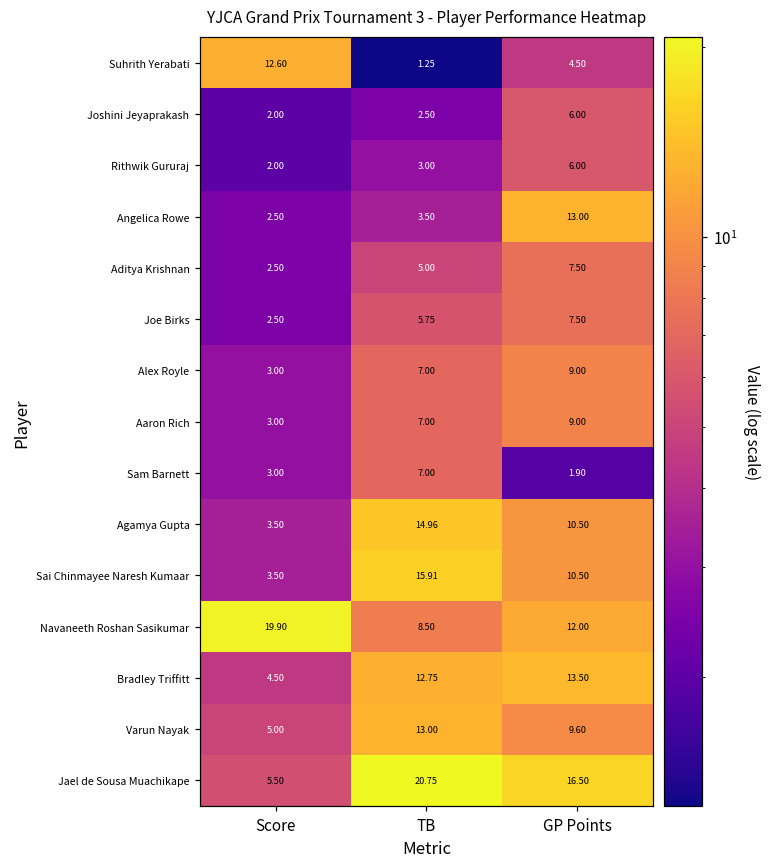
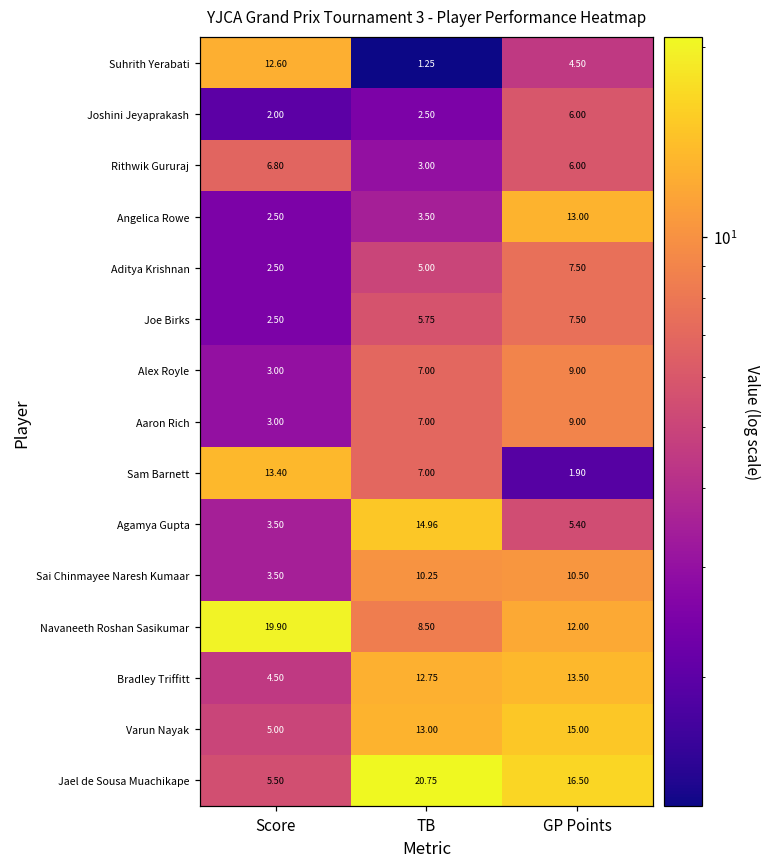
Rithwik Gururaj, Score: 2.00 -> 6.80
Sam Barnett, Score: 3.00 -> 13.40
Agamya Gupta, GP Points: 10.50 -> 5.40
Sai Chinmayee Naresh Kumaar, TB: 15.91 -> 10.25
Varun Nayak, GP Points: 9.60 -> 15.00
